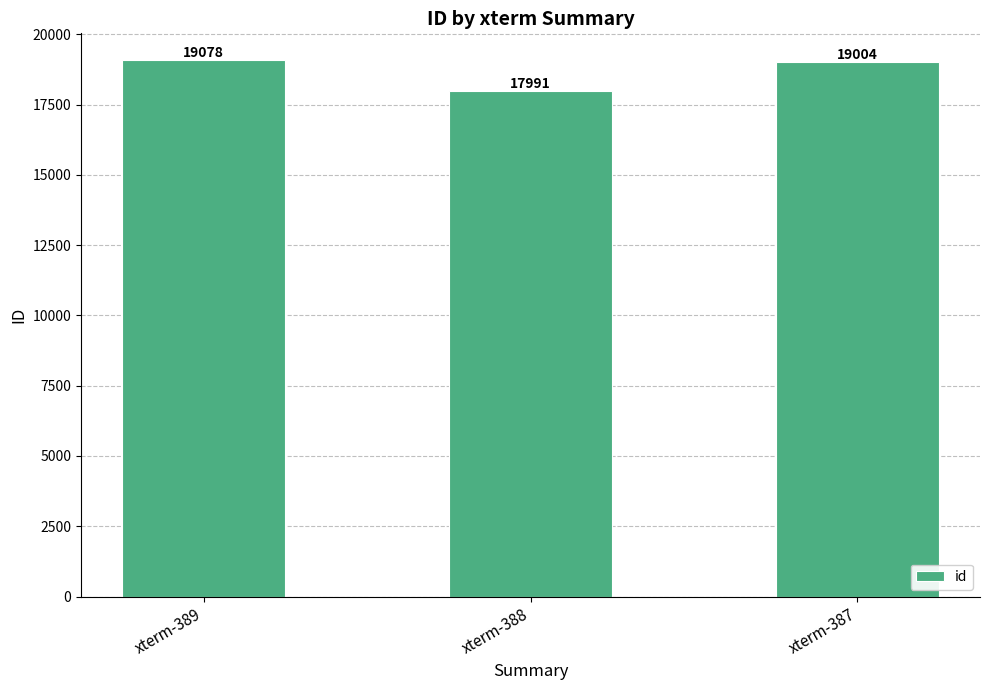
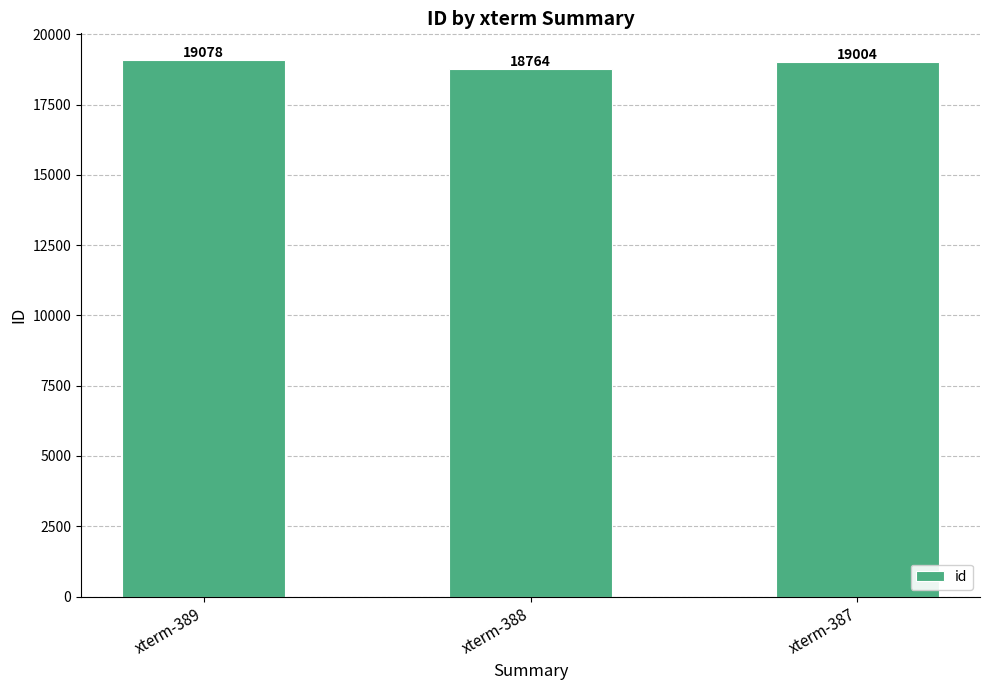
xterm-388: 17991 -> 18764
